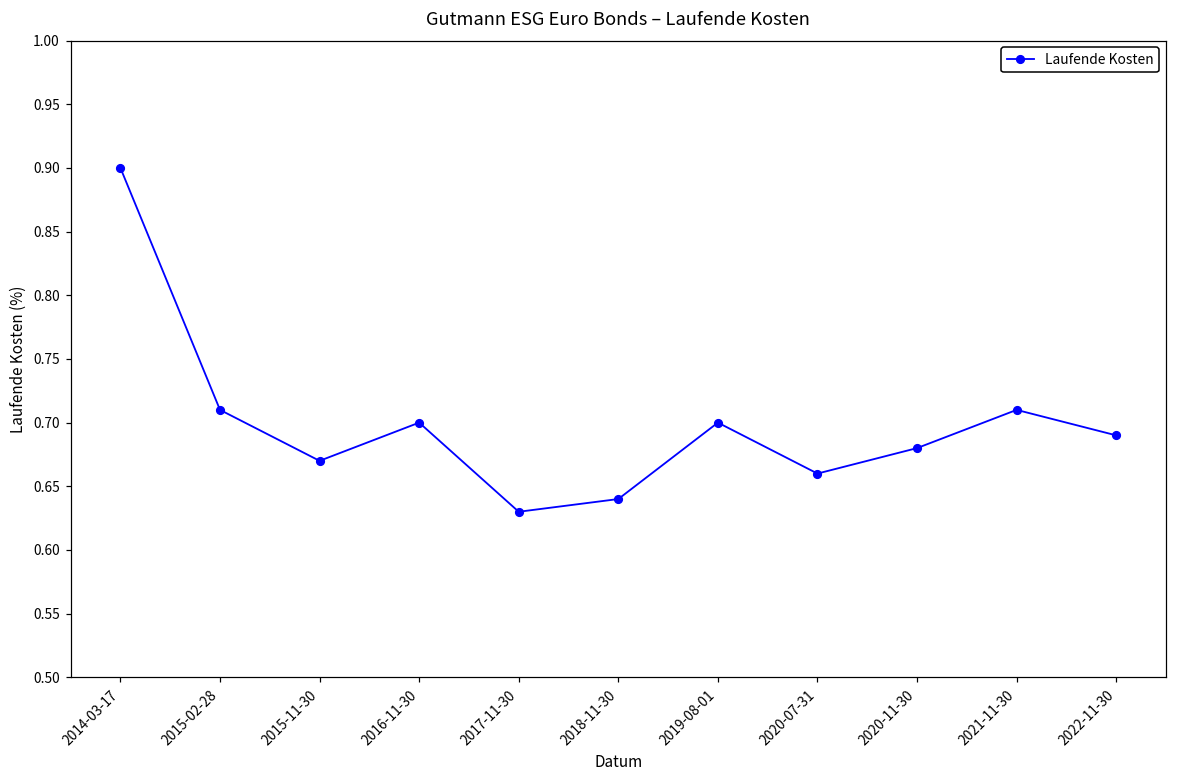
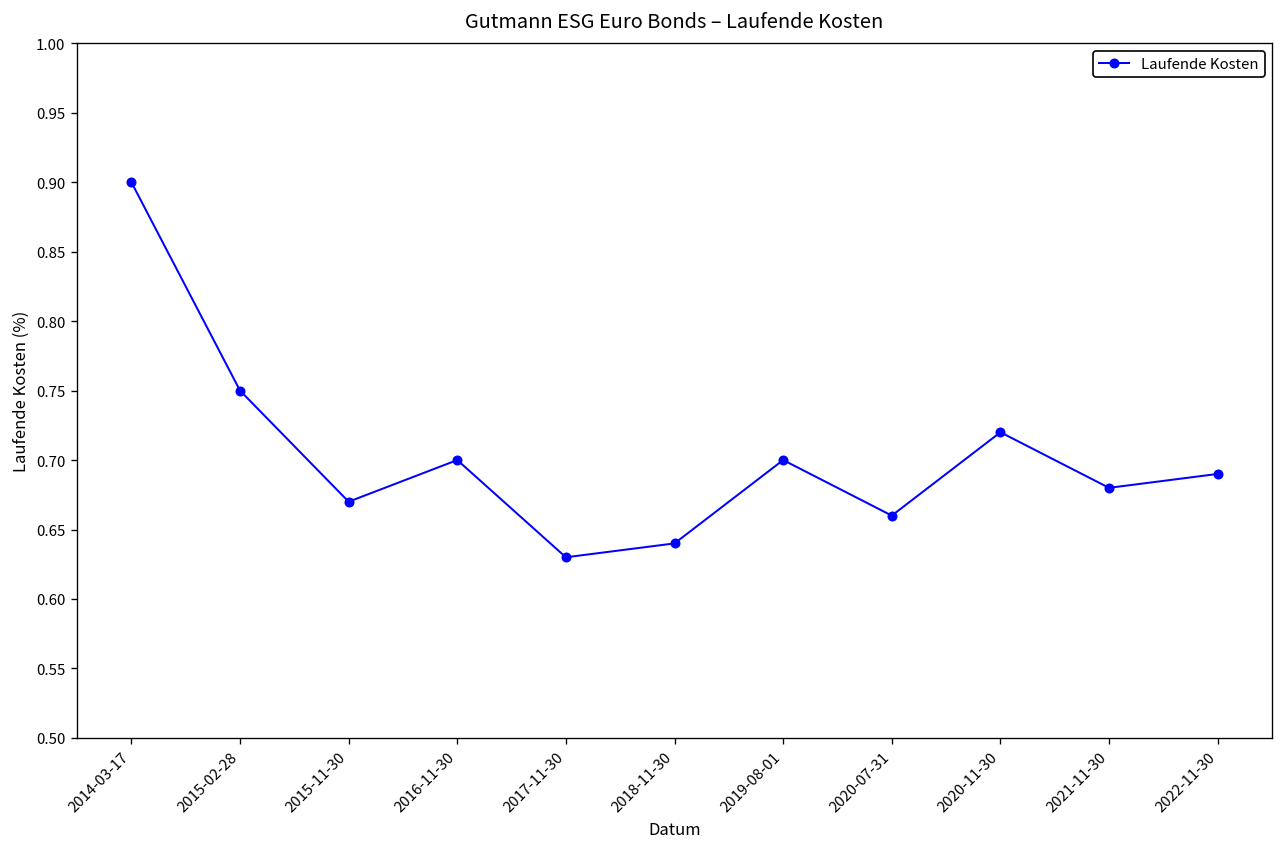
2015-02-28: 0.71 -> 0.75
2020-11-30: 0.68 -> 0.72
2021-11-30: 0.71 -> 0.68
